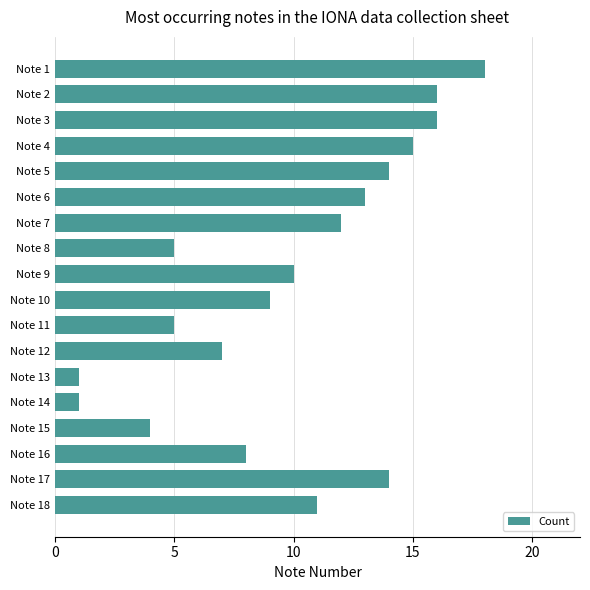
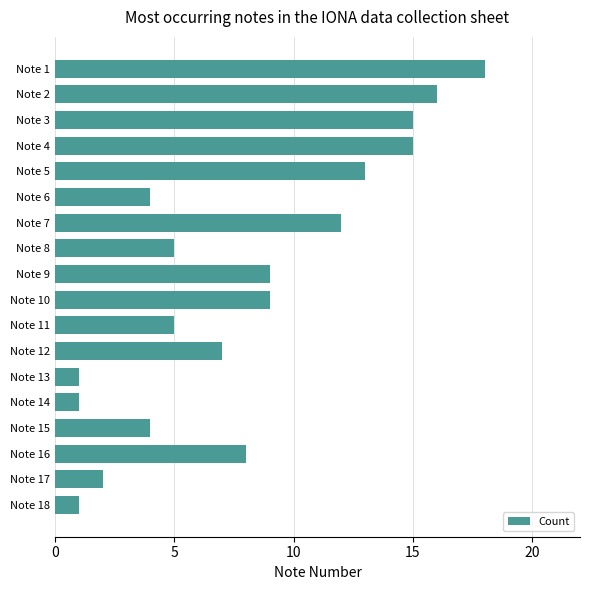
Note 3: 16 -> 15
Note 5: 14 -> 13
Note 6: 13 -> 4
Note 9: 10 -> 9
Note 17: 14 -> 2
Note 18: 11 -> 1
